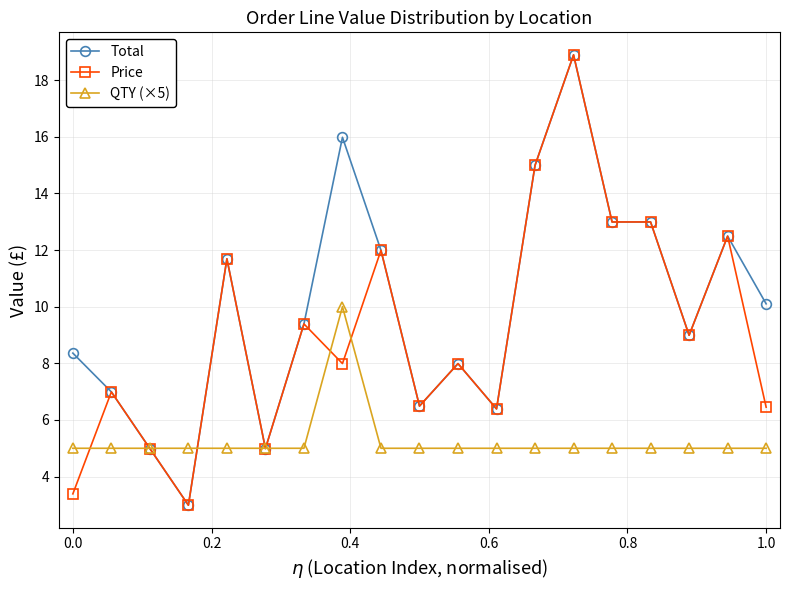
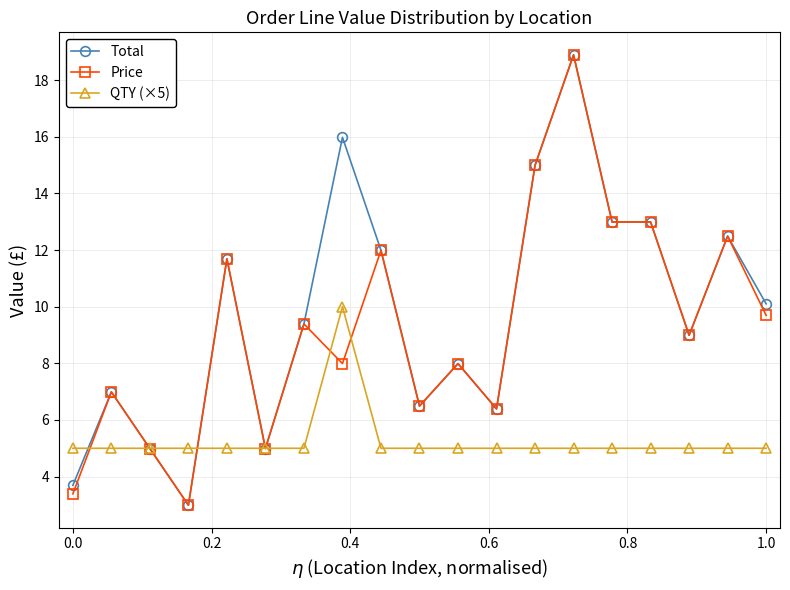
Total, 0.0: 8.4 -> 3.7
Price, 1.0: 6.5 -> 9.7
